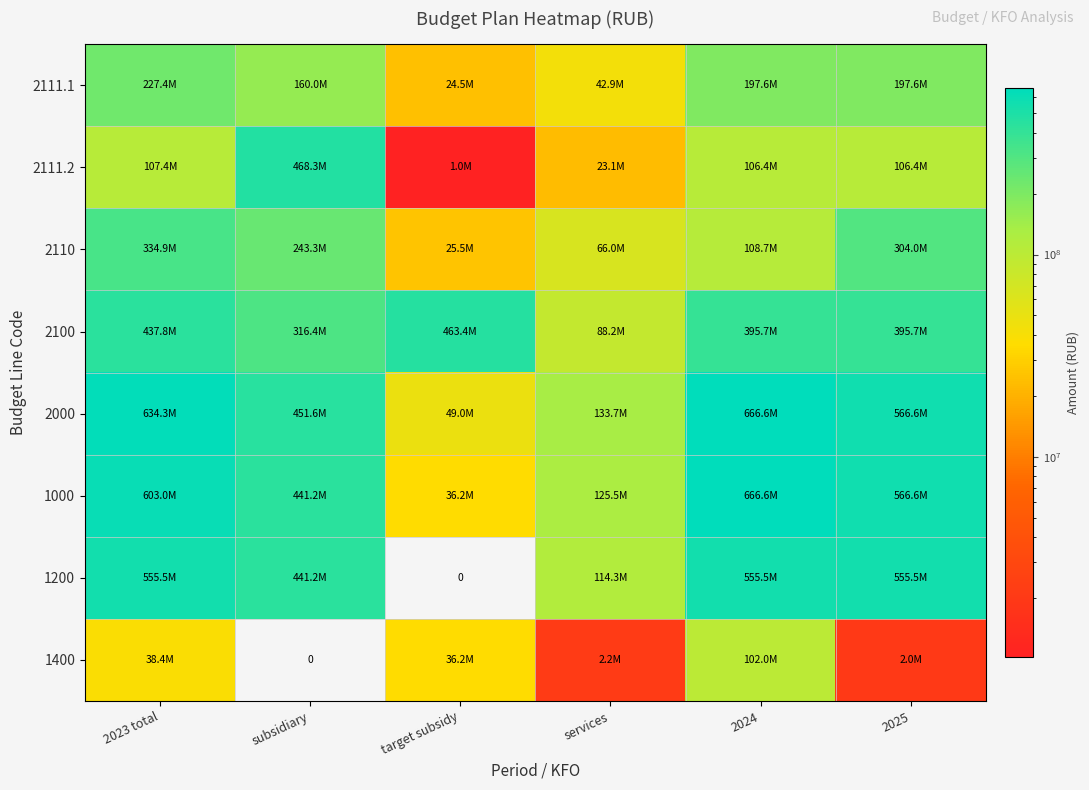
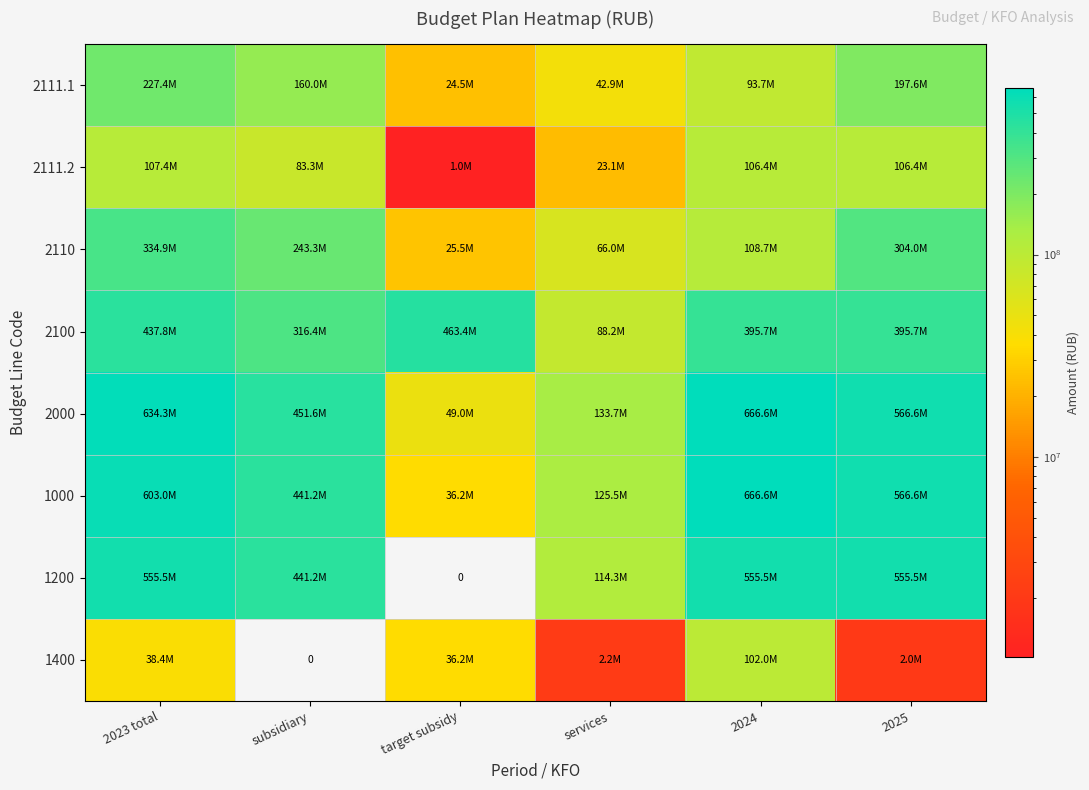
2111.1, 2024: 197.6M -> 93.7M
2111.2, subsidiary: 468.3M -> 83.3M
